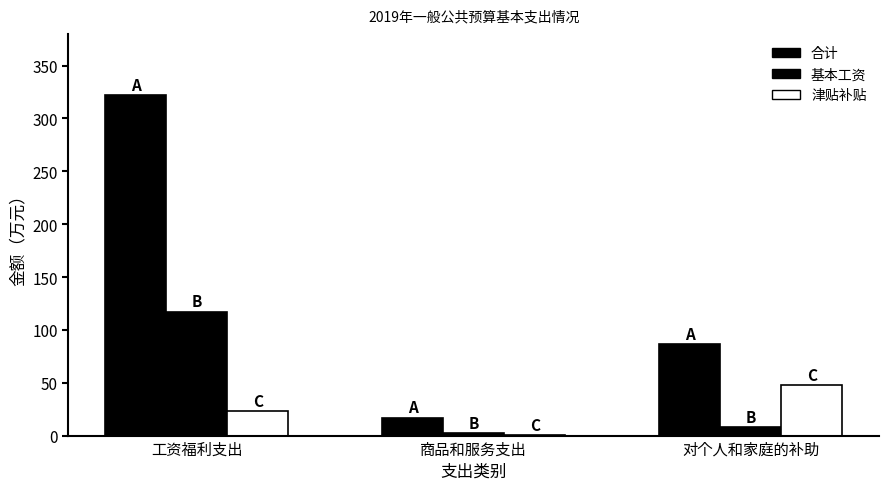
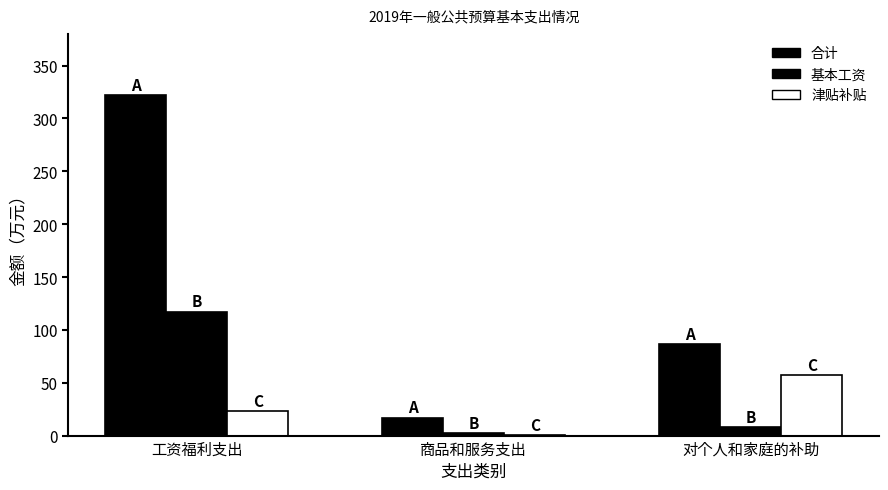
津贴补贴, 对个人和家庭的补助: 48 -> 57
